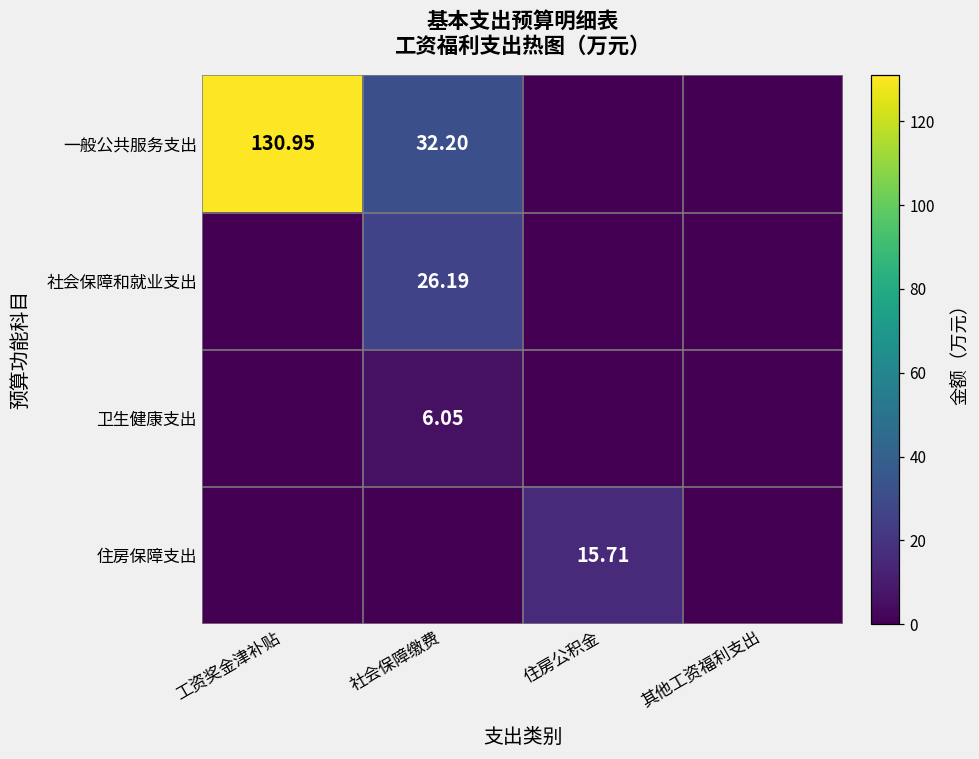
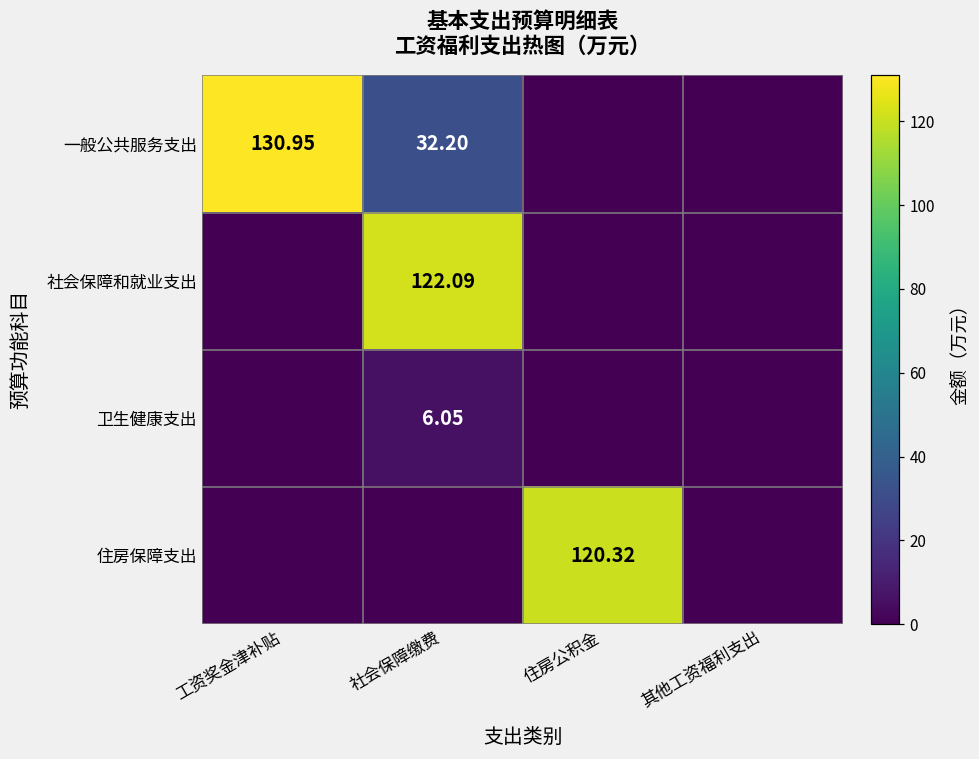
社会保障和就业支出, 社会保障缴费: 26.19 -> 122.09
住房保障支出, 住房公积金: 15.71 -> 120.32
